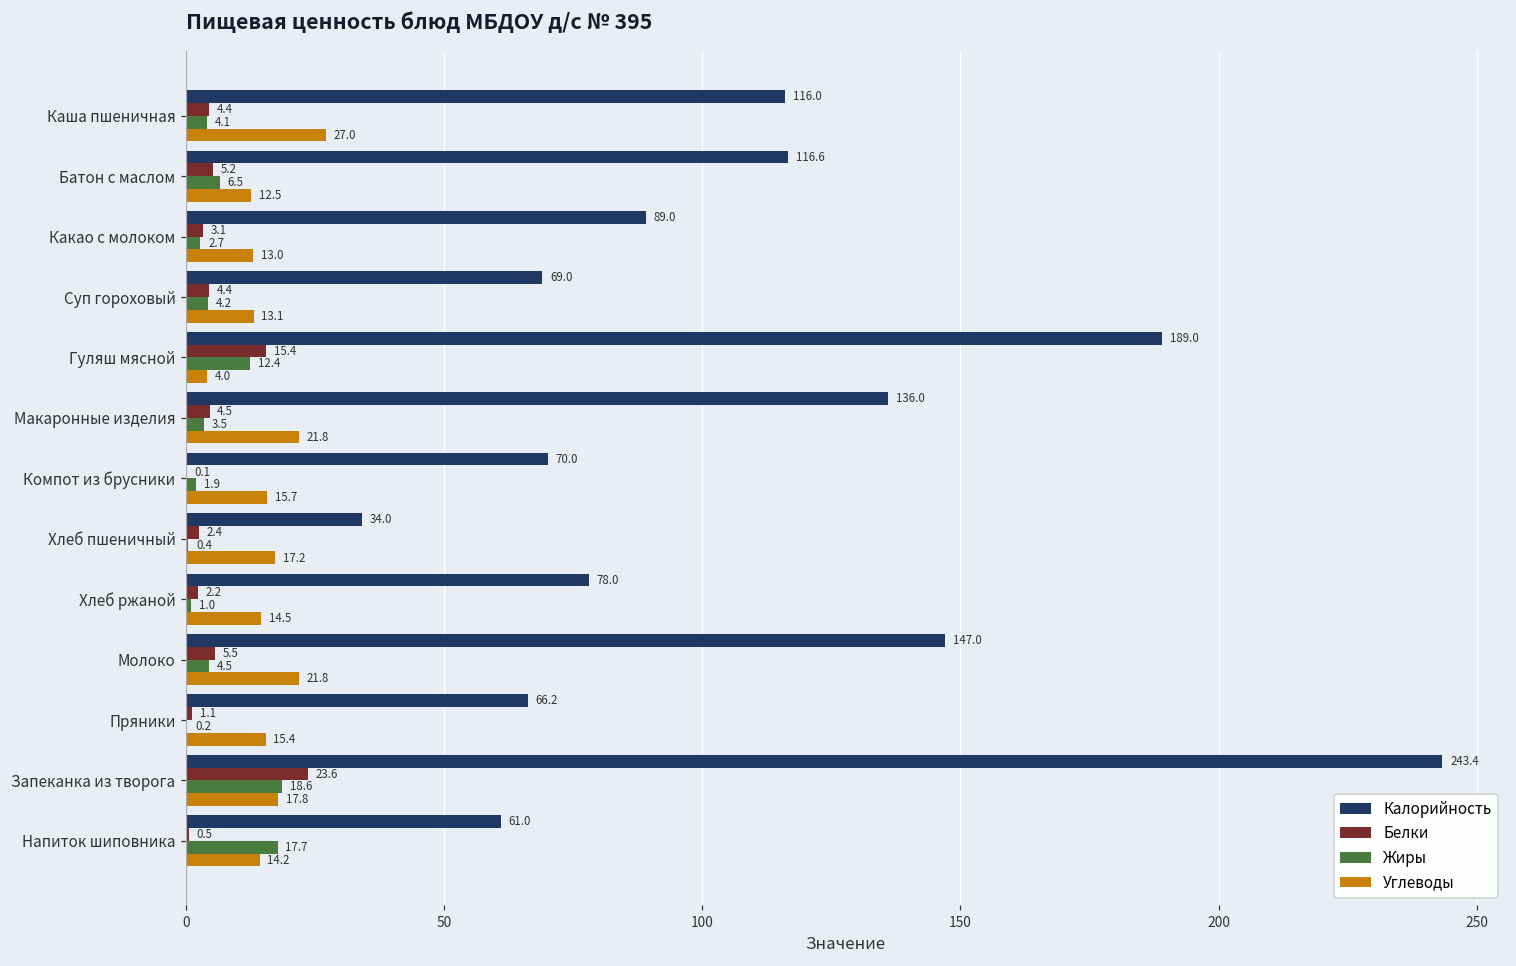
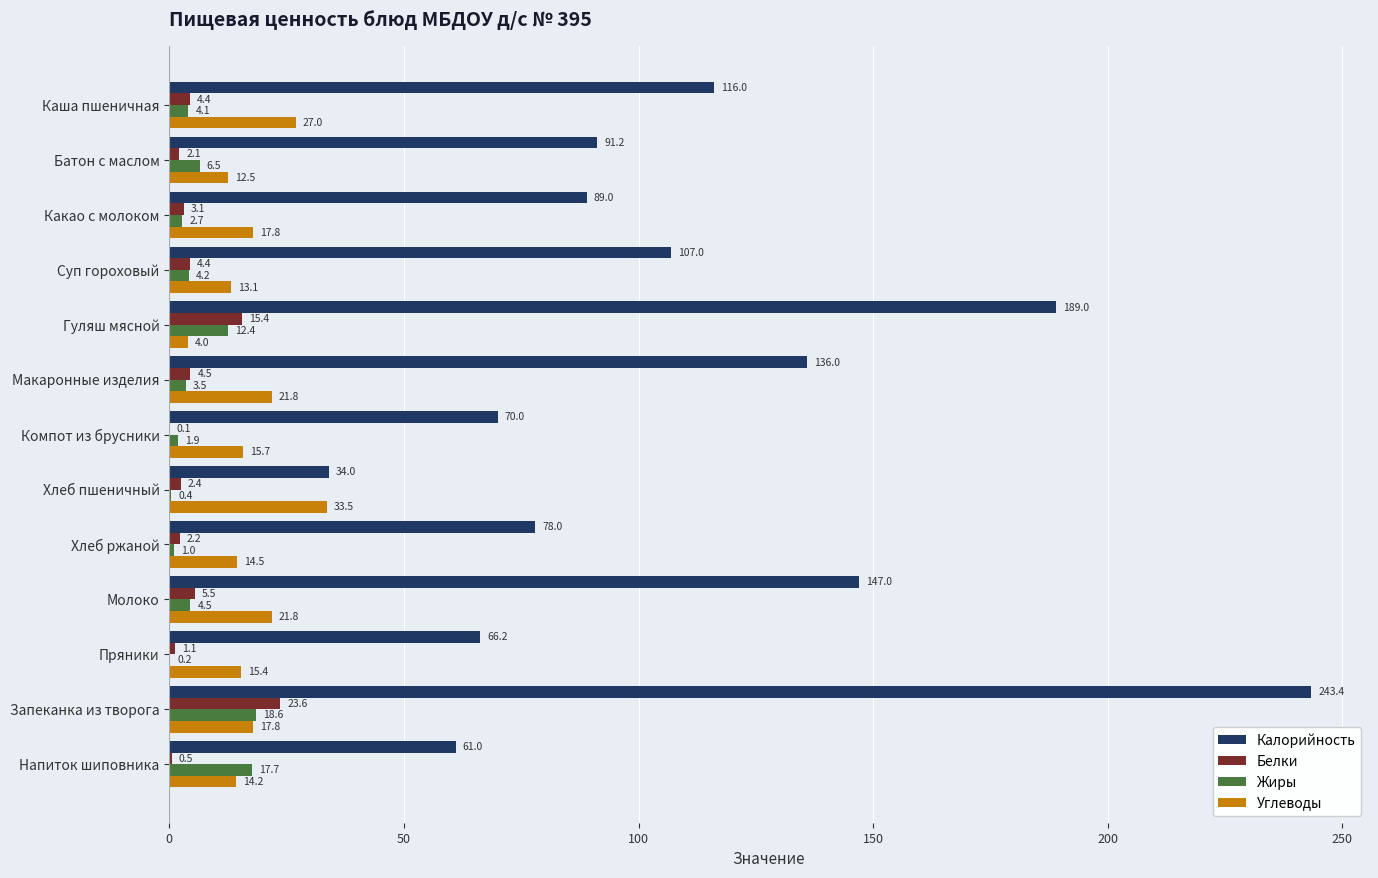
Калорийность, Батон с маслом: 116.6 -> 91.2
Белки, Батон с маслом: 5.2 -> 2.1
Углеводы, Какао с молоком: 13.0 -> 17.8
Калорийность, Суп гороховый: 69.0 -> 107.0
Углеводы, Хлеб пшеничный: 17.2 -> 33.5
